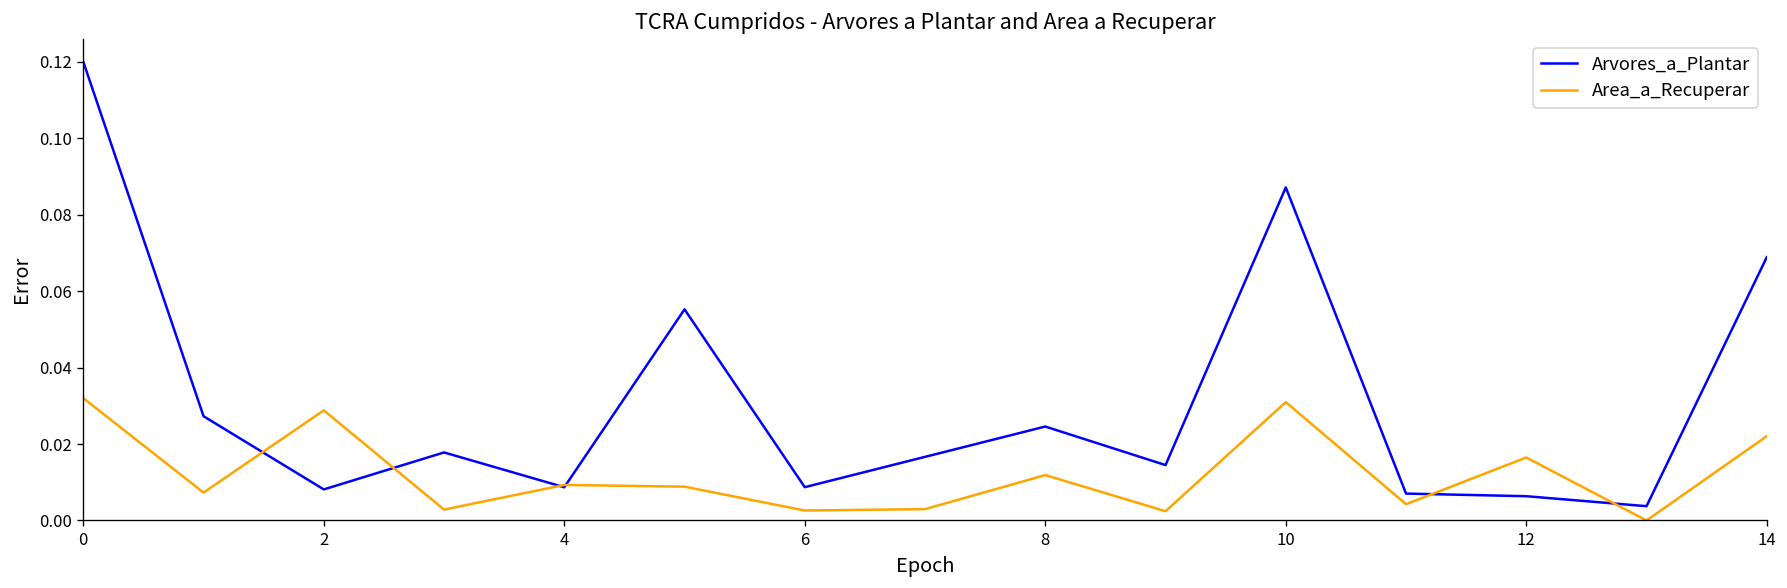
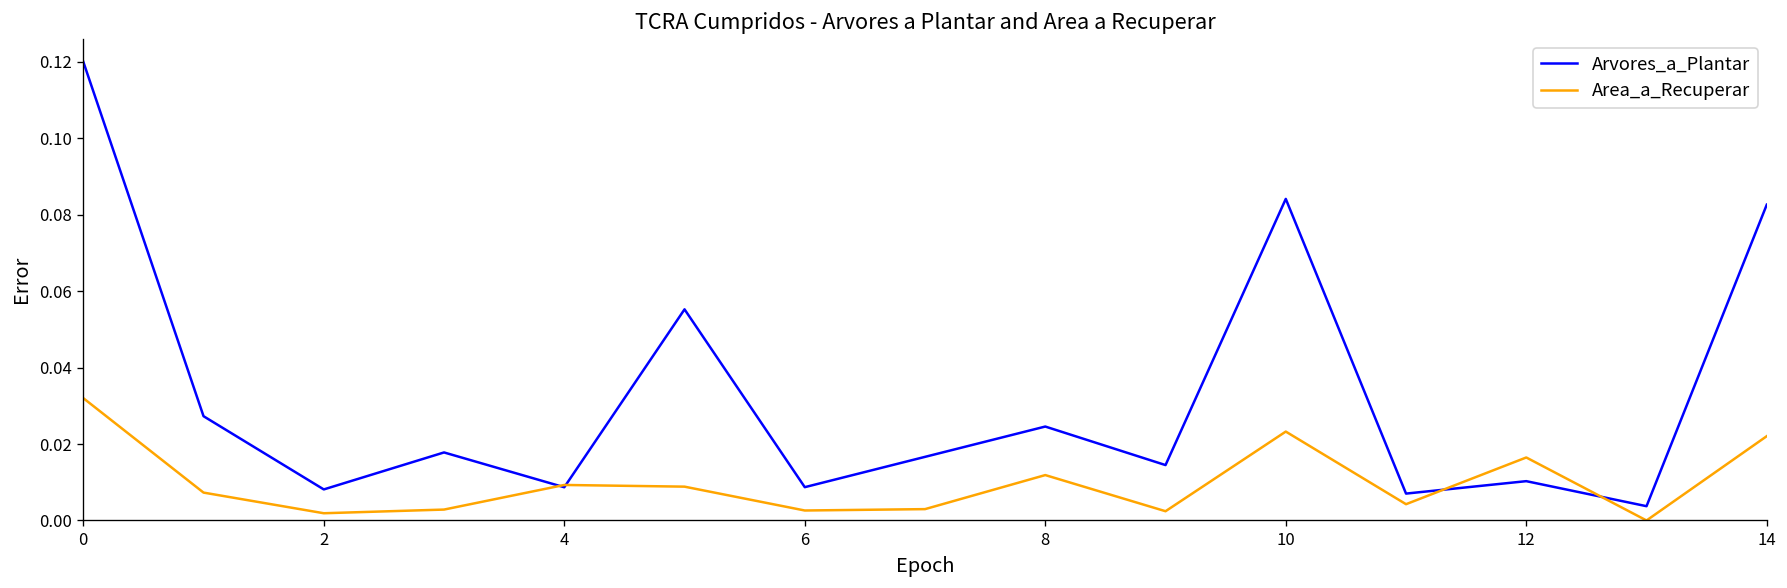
Area_a_Recuperar, 2: 0.029 -> 0.002
Arvores_a_Plantar, 10: 0.087 -> 0.084
Area_a_Recuperar, 10: 0.031 -> 0.023
Arvores_a_Plantar, 12: 0.006 -> 0.010
Arvores_a_Plantar, 14: 0.069 -> 0.083
